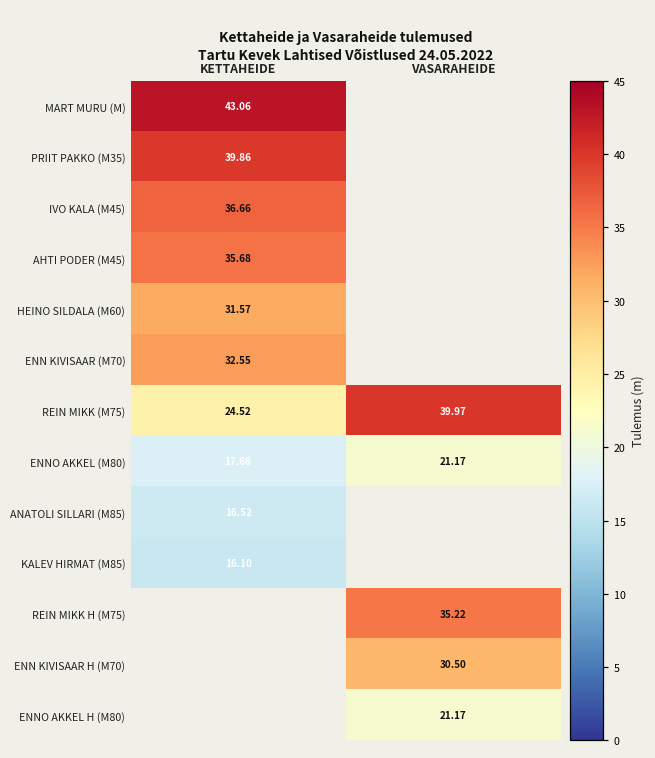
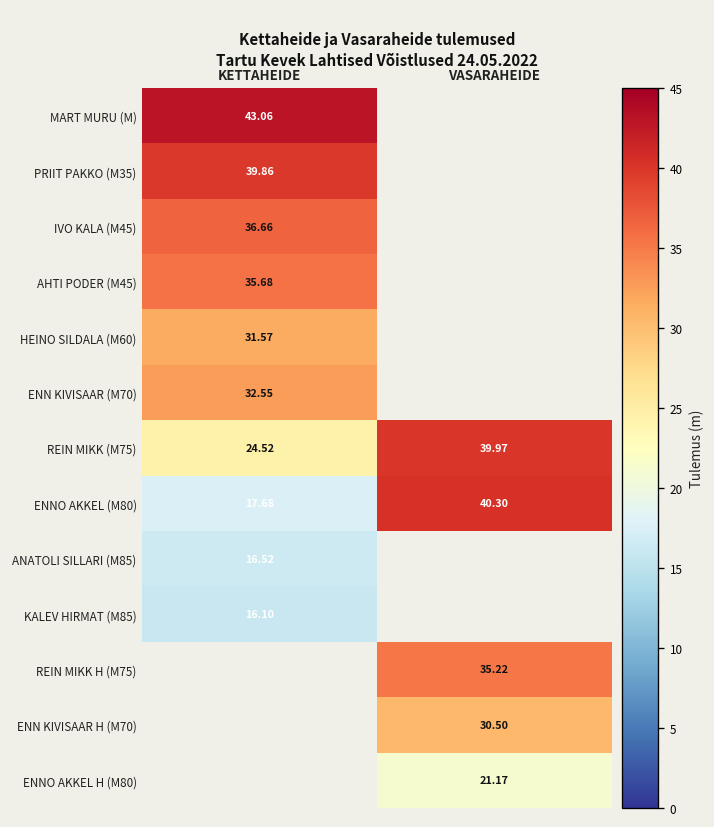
ENNO AKKEL (M80), VASARAHEIDE: 21.17 -> 40.30
